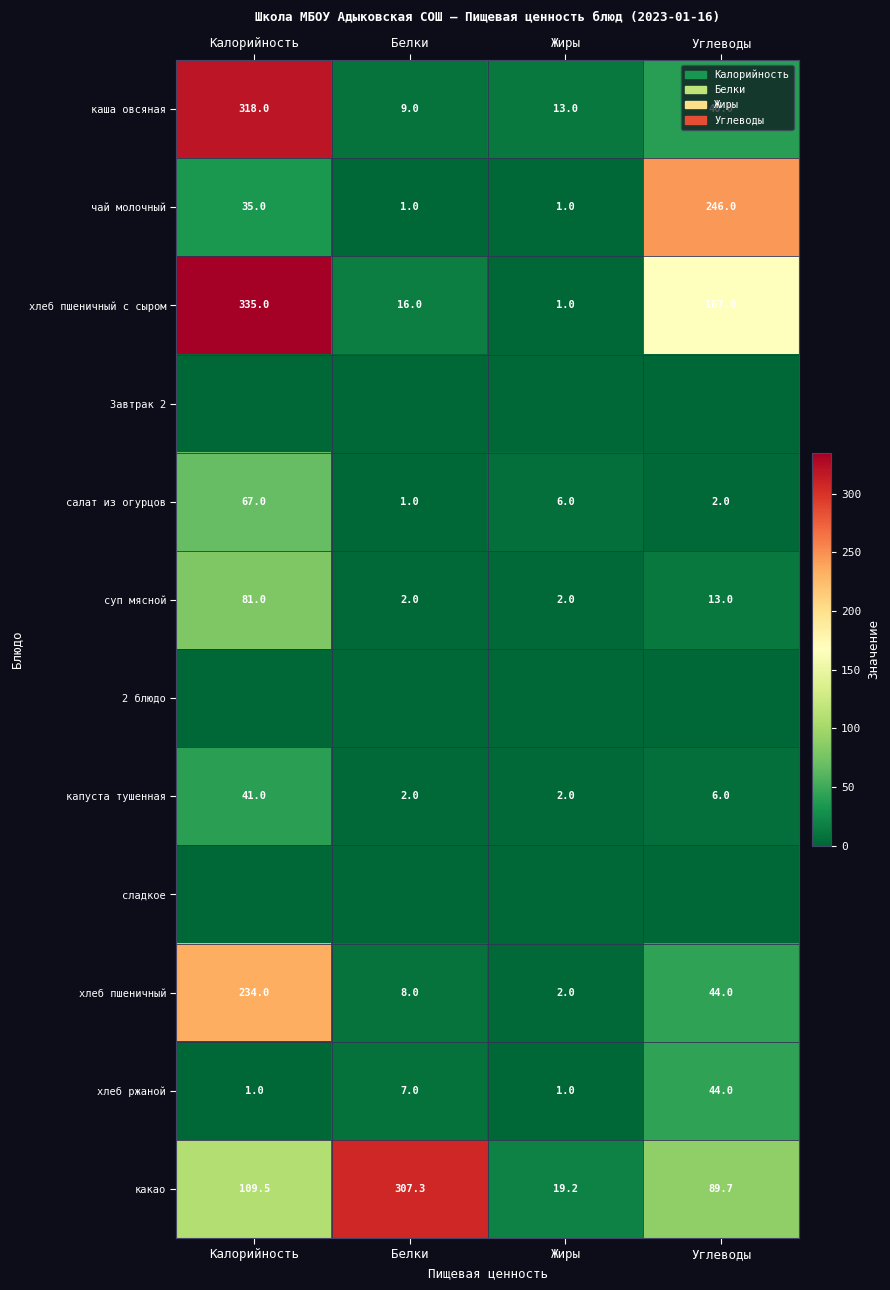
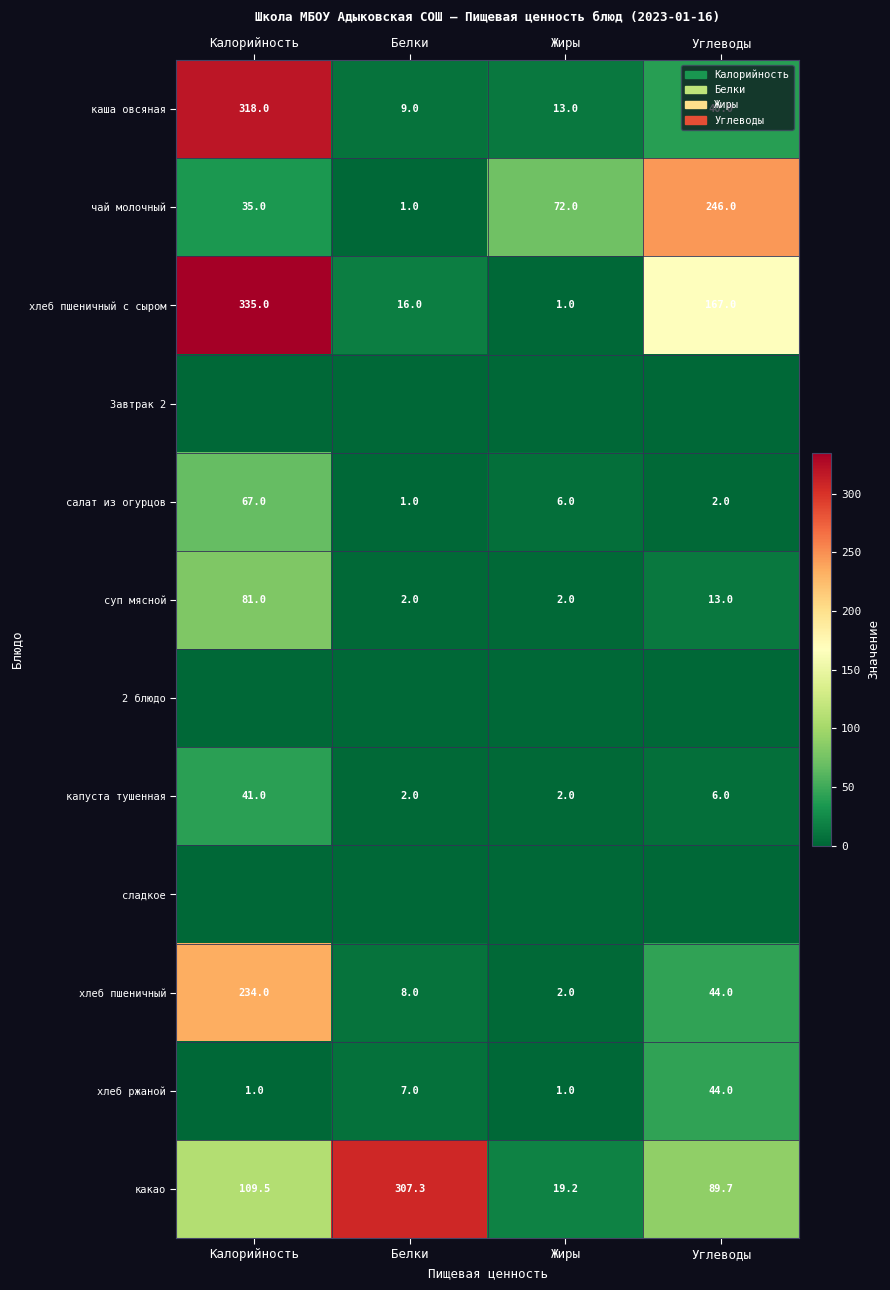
чай молочный, Жиры: 1.0 -> 72.0
